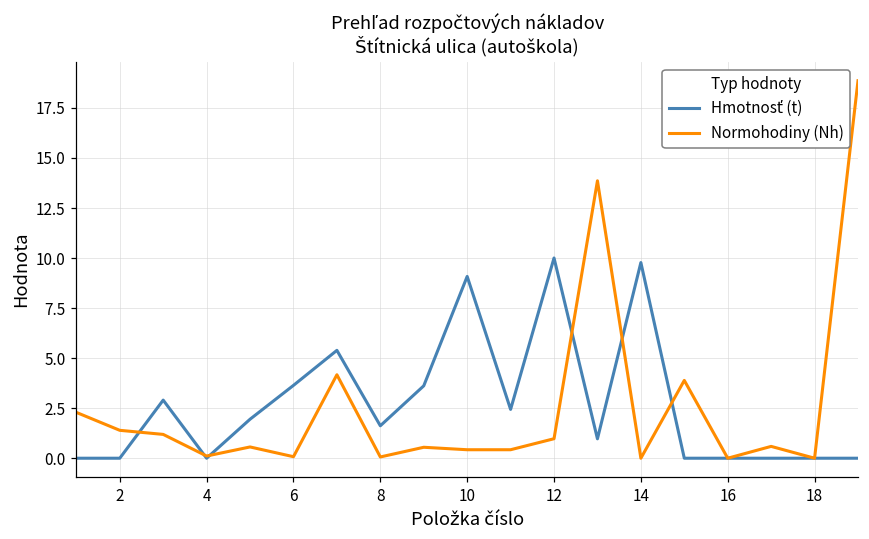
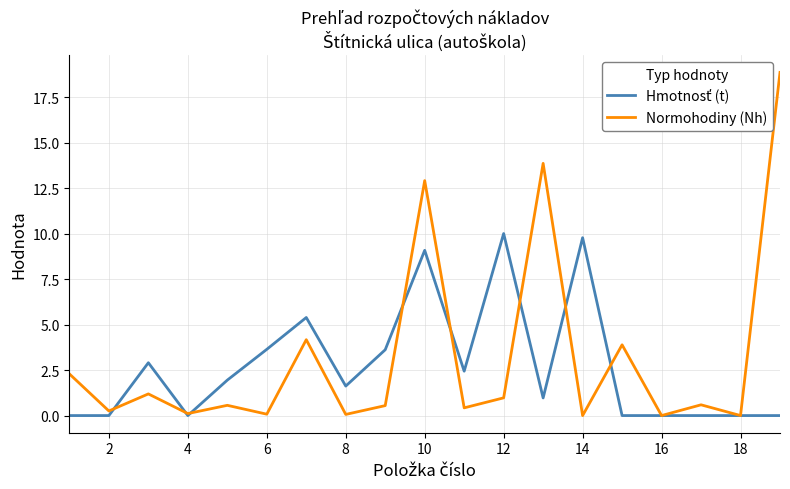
Normohodiny (Nh), 2: 1.4 -> 0.3
Normohodiny (Nh), 10: 0.4 -> 12.9
